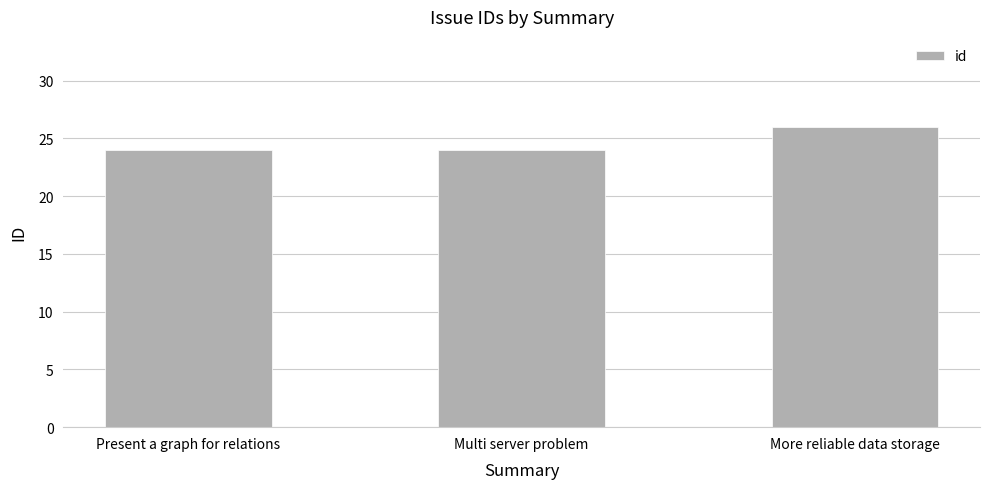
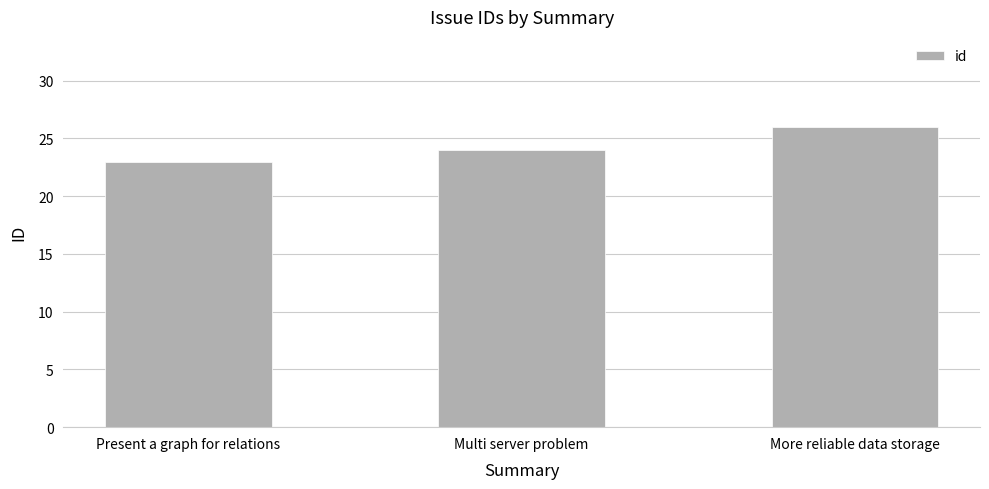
Present a graph for relations: 24 -> 23
